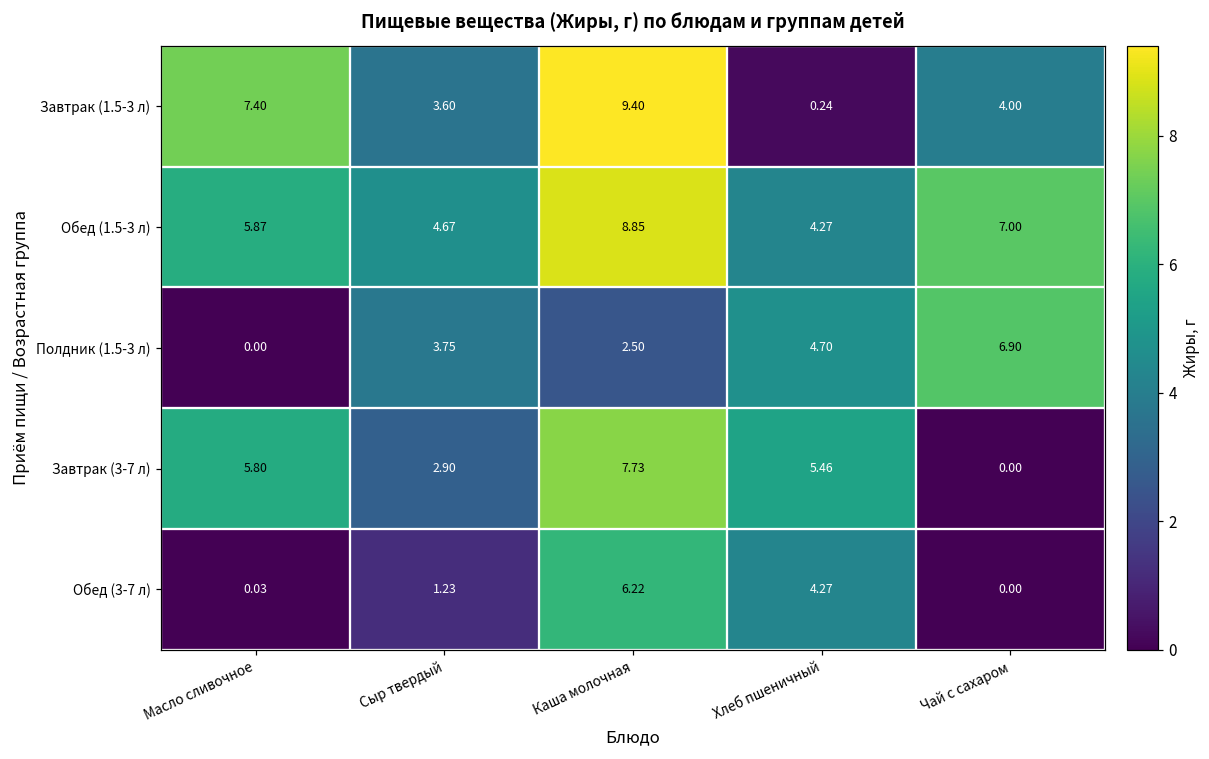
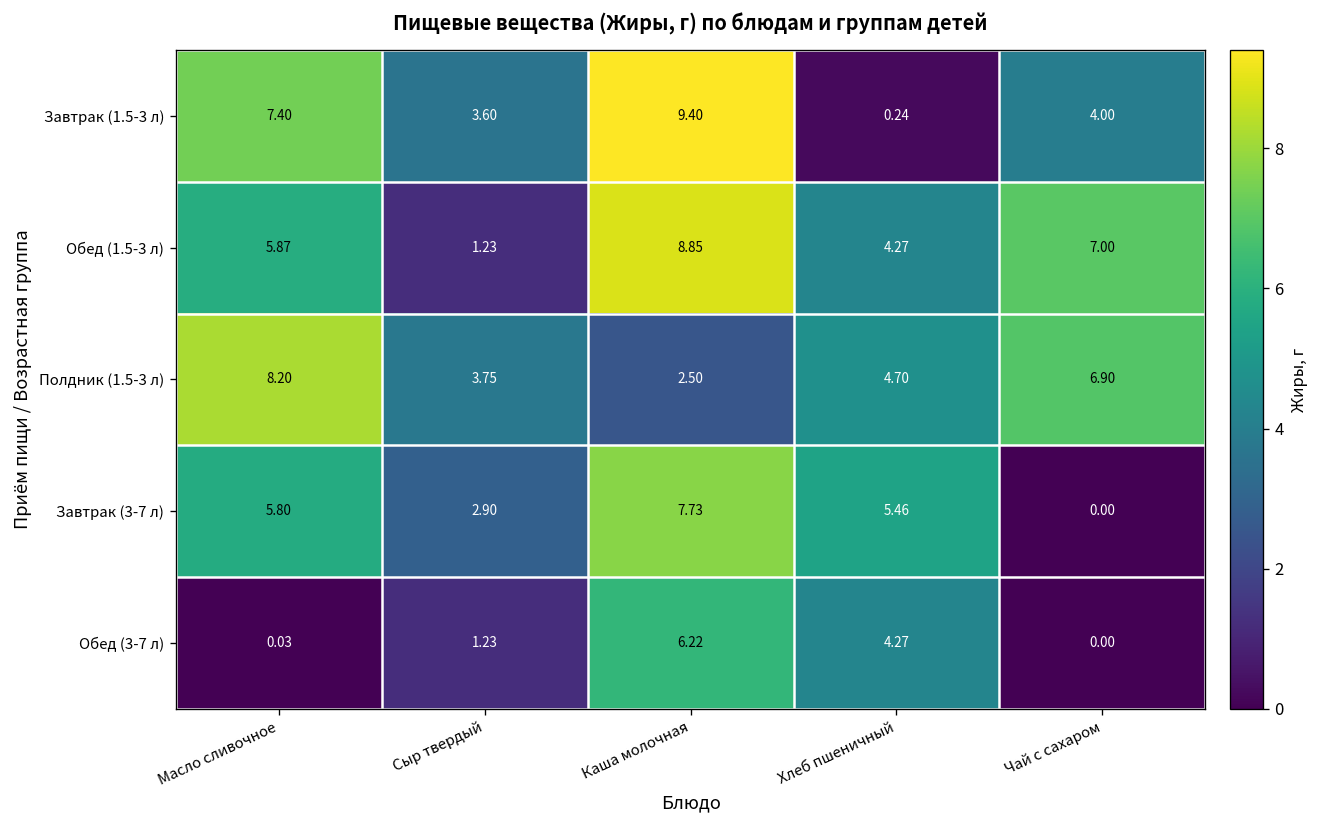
Обед (1.5-3 л), Сыр твердый: 4.67 -> 1.23
Полдник (1.5-3 л), Масло сливочное: 0.00 -> 8.20
